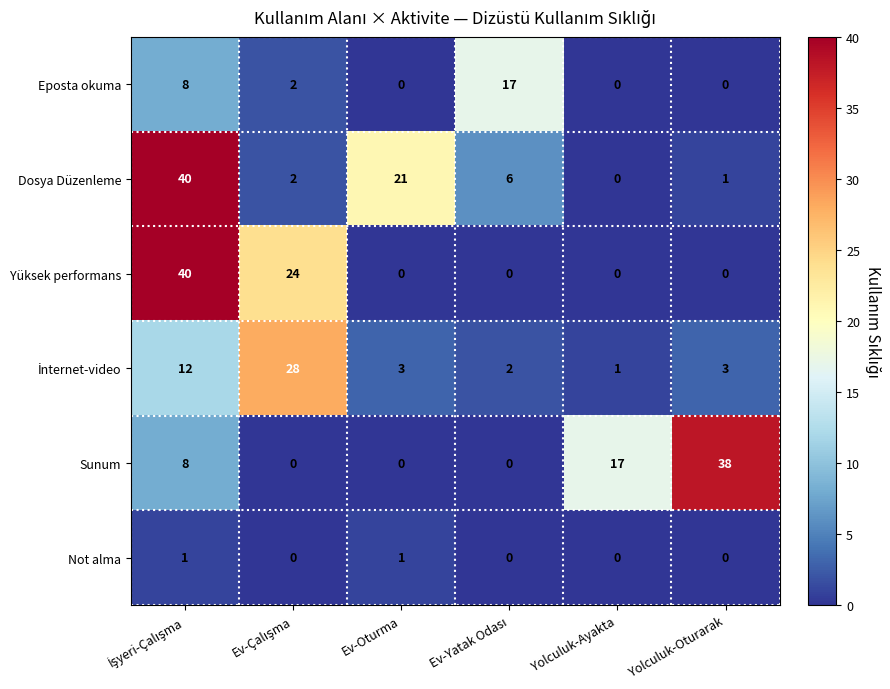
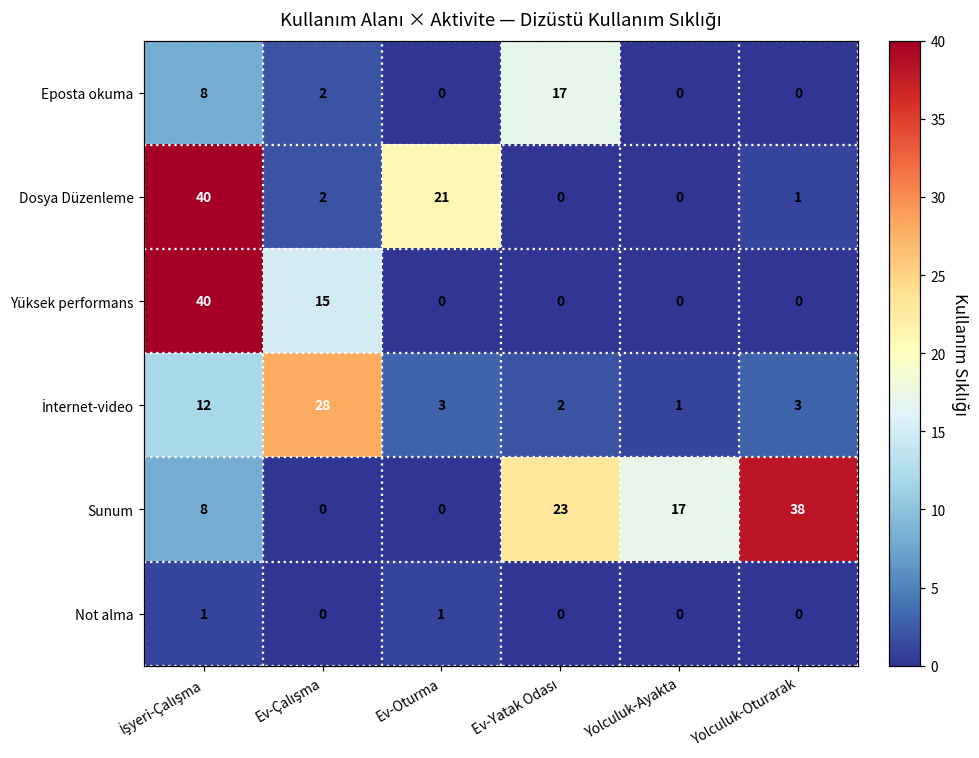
Dosya Düzenleme, Ev-Yatak Odası: 6 -> 0
Yüksek performans, Ev-Çalışma: 24 -> 15
Sunum, Ev-Yatak Odası: 0 -> 23
